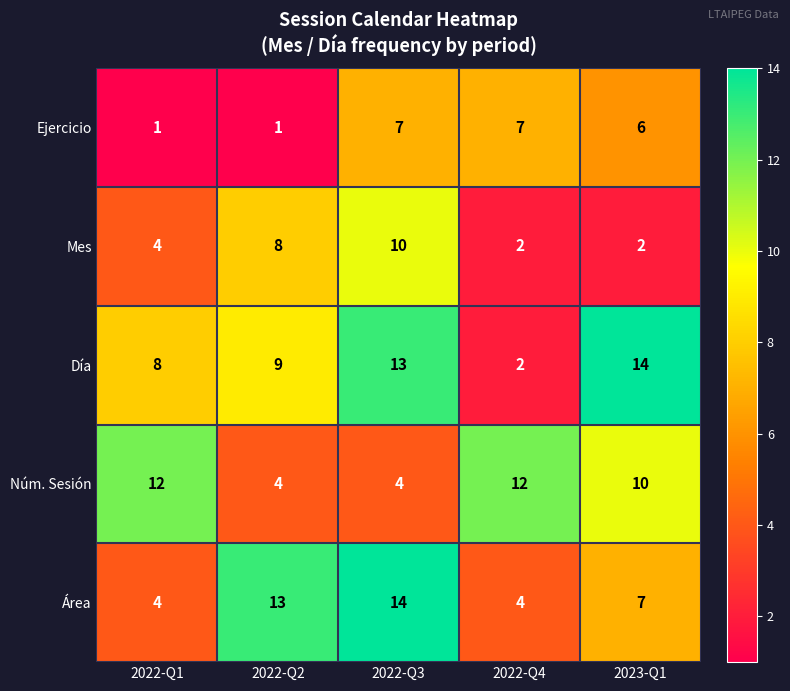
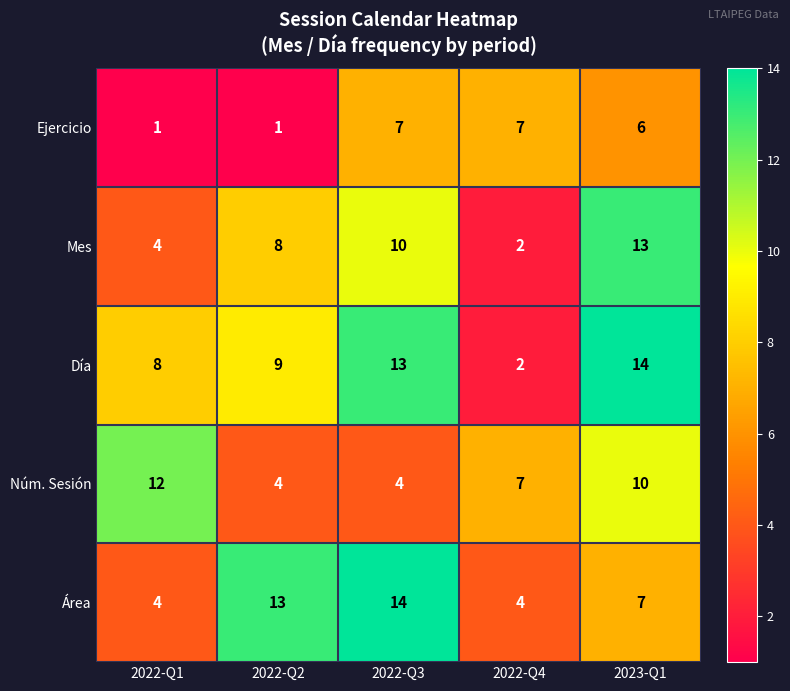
Mes, 2023-Q1: 2 -> 13
Núm. Sesión, 2022-Q4: 12 -> 7
